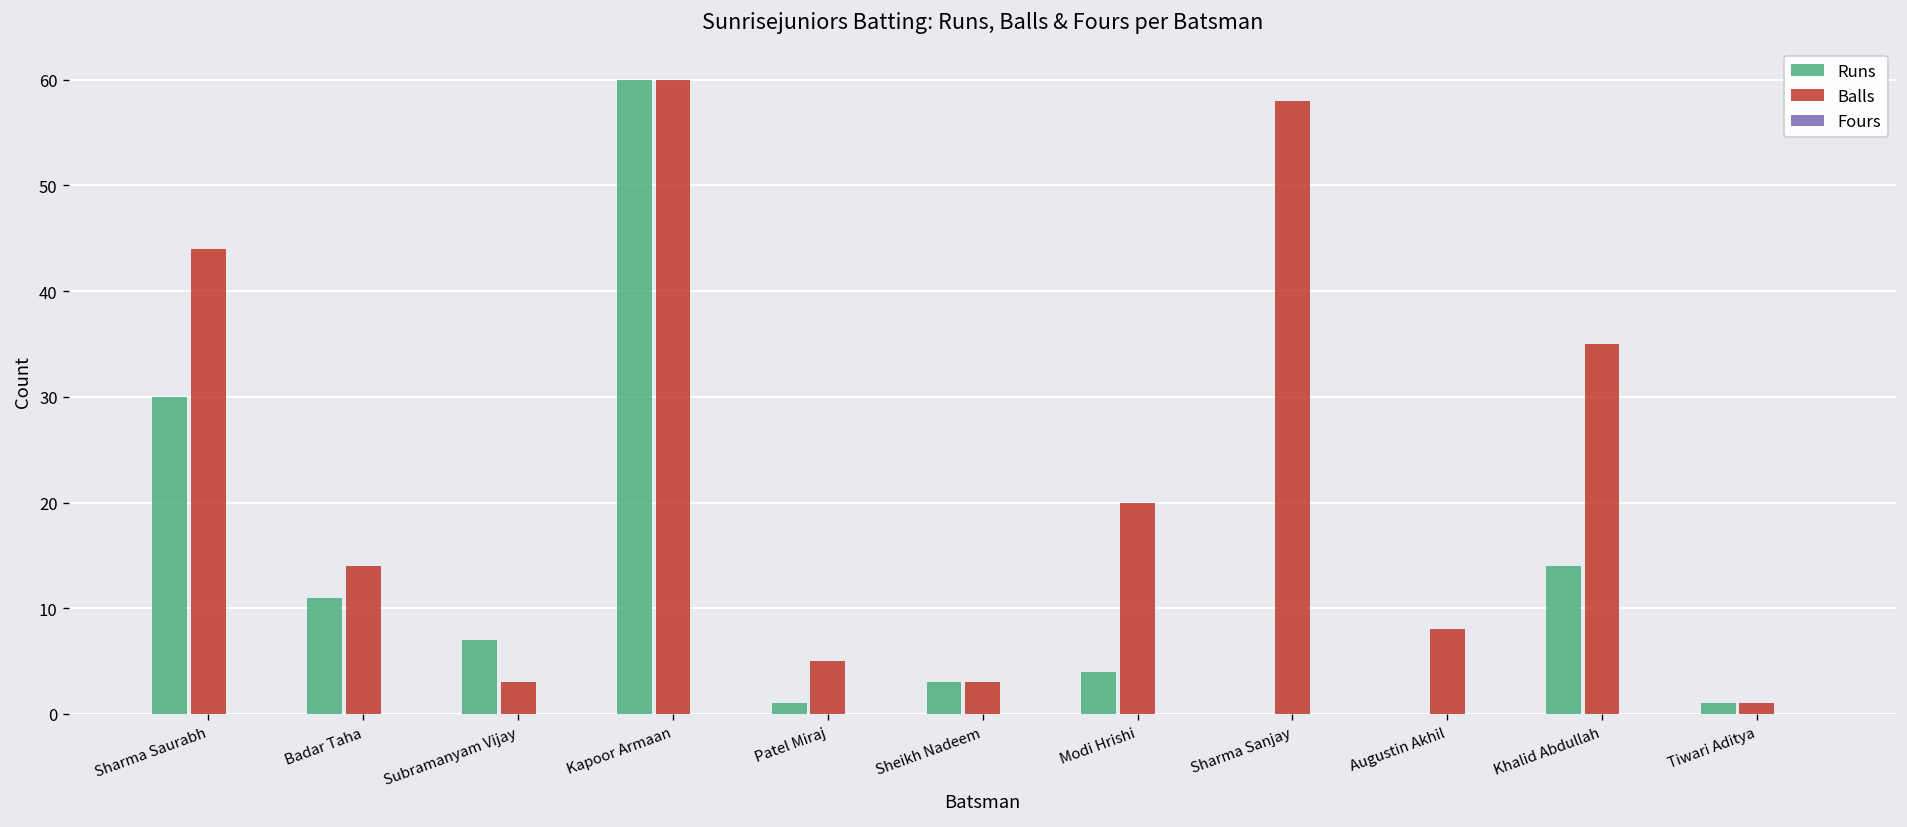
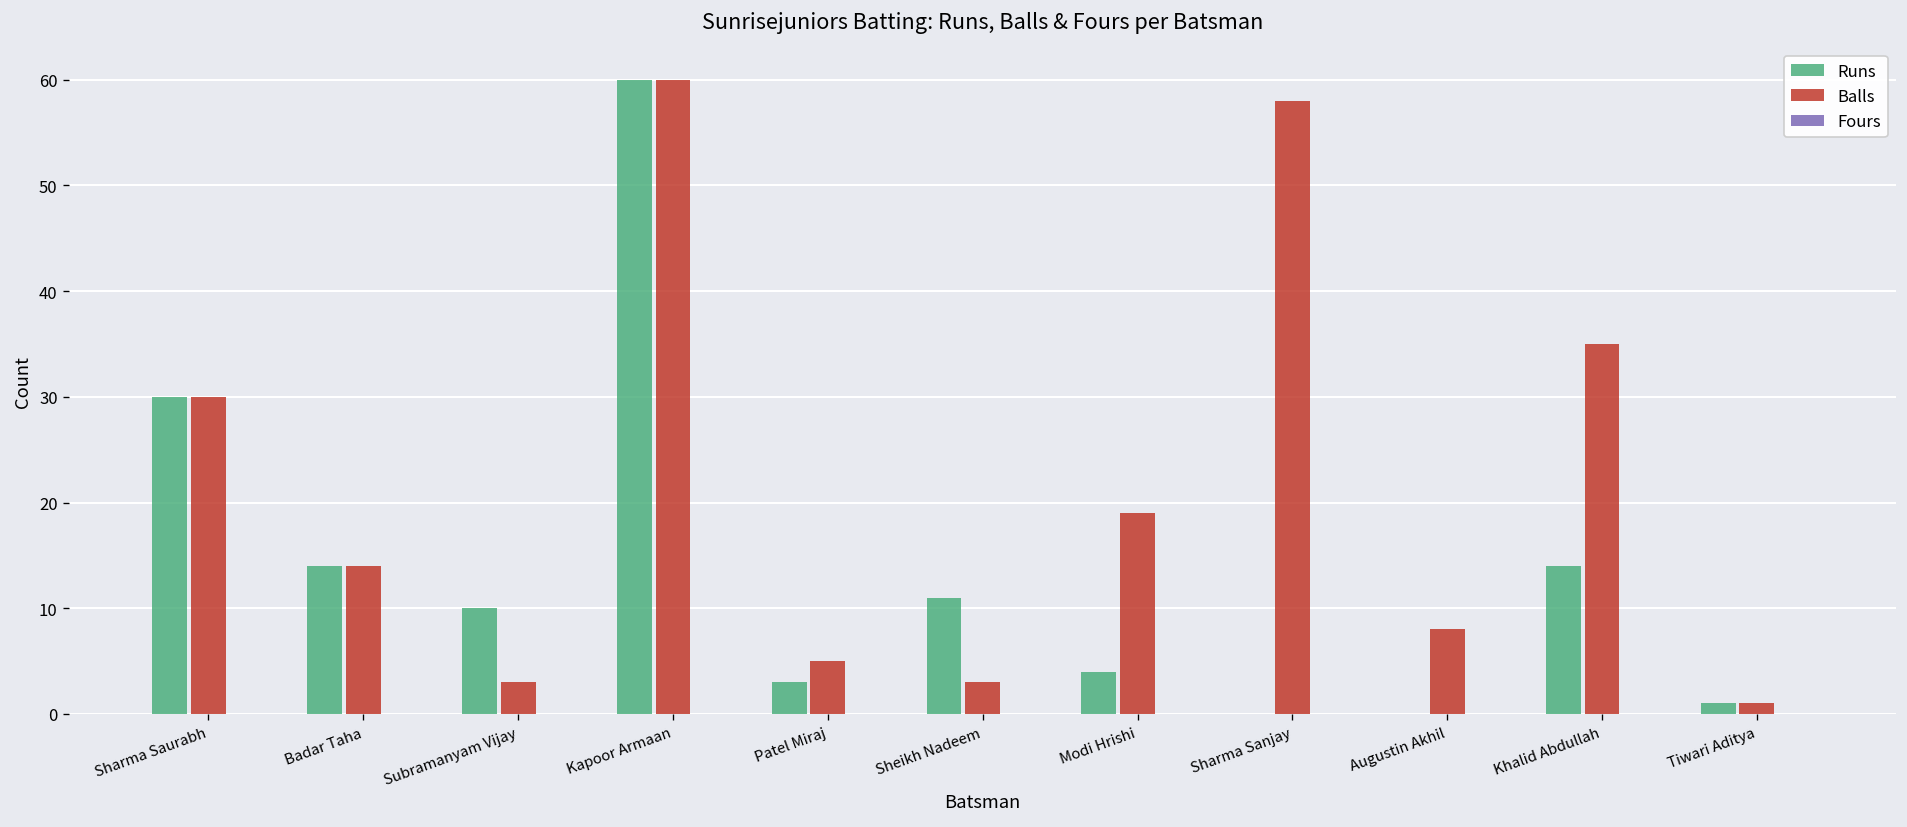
Balls, Sharma Saurabh: 44 -> 30
Runs, Badar Taha: 11 -> 14
Runs, Subramanyam Vijay: 7 -> 10
Runs, Patel Miraj: 1 -> 3
Runs, Sheikh Nadeem: 3 -> 11
Balls, Modi Hrishi: 20 -> 19
